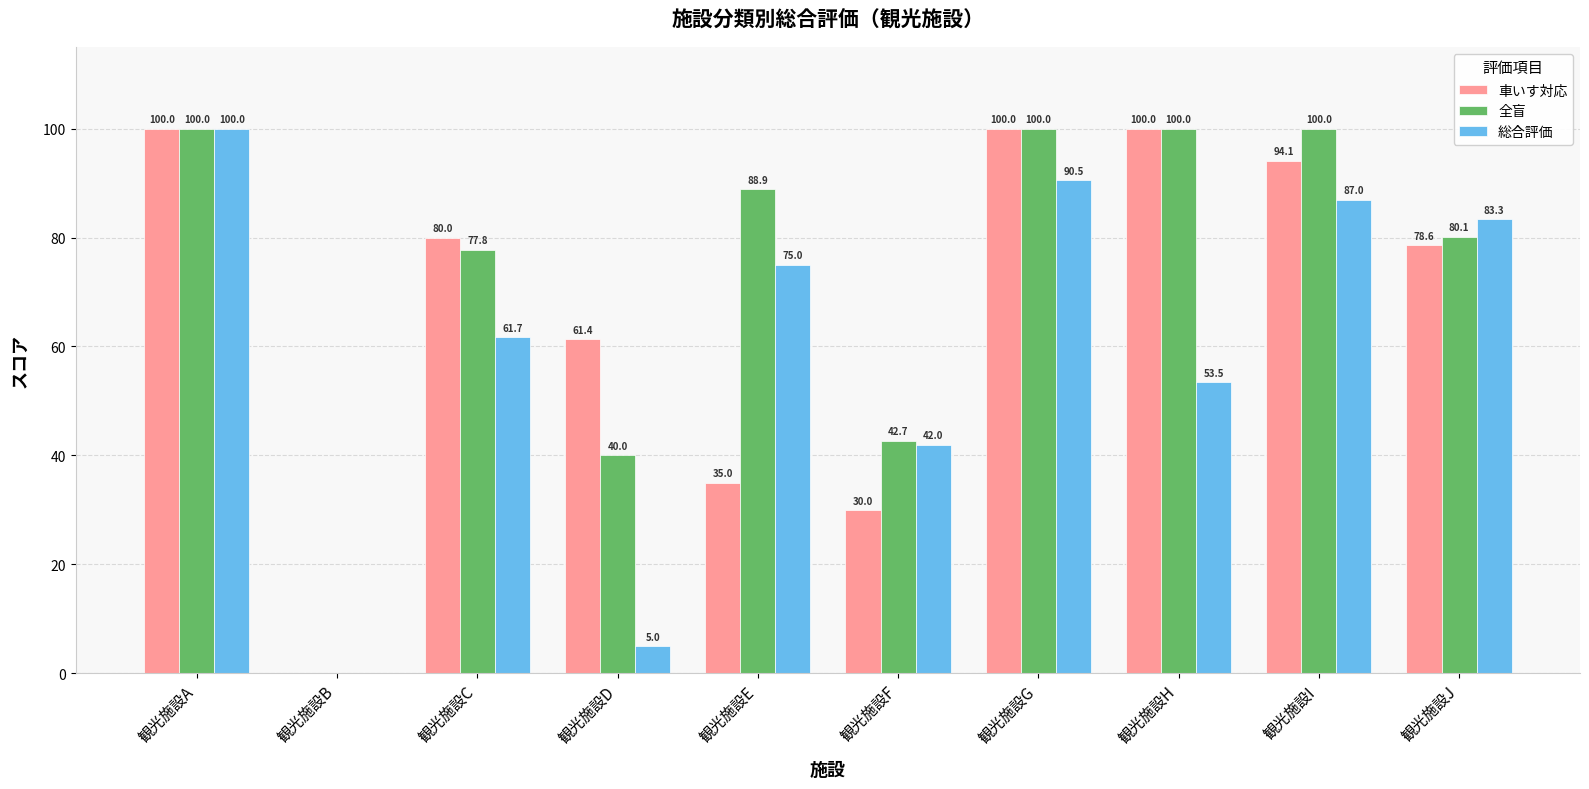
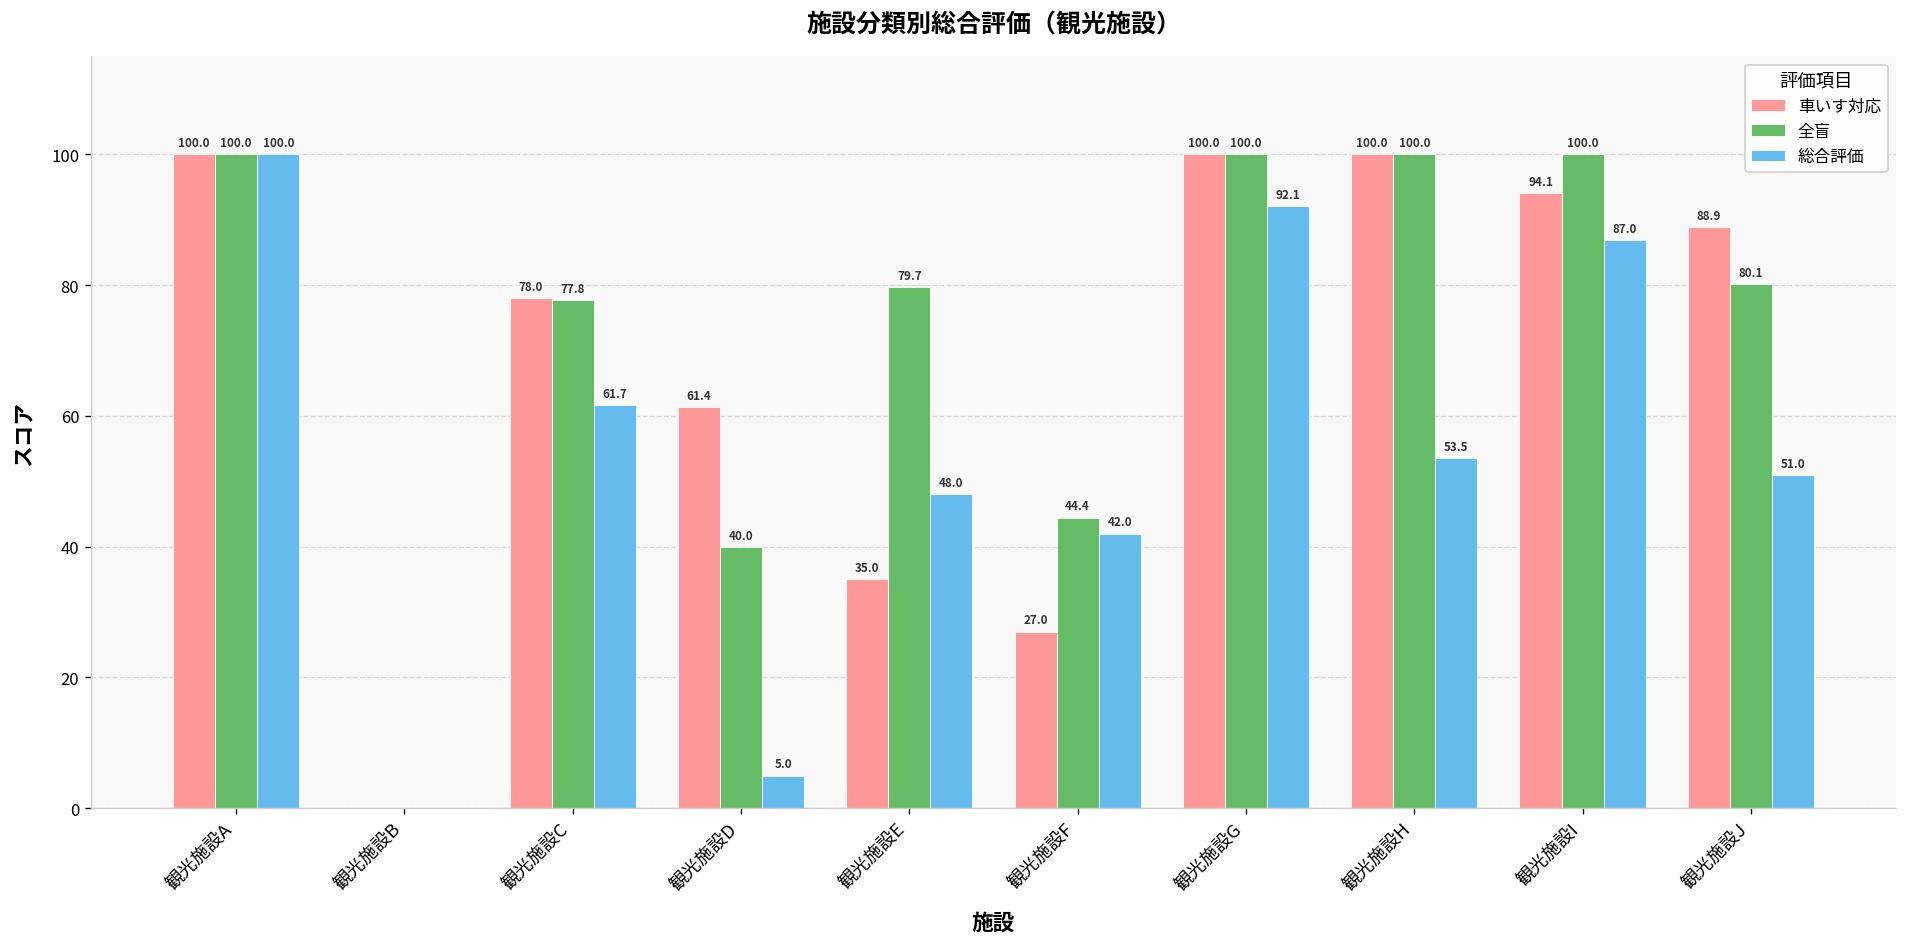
車いす対応, 観光施設C: 80.0 -> 78.0
全盲, 観光施設E: 88.9 -> 79.7
総合評価, 観光施設E: 75.0 -> 48.0
車いす対応, 観光施設F: 30.0 -> 27.0
全盲, 観光施設F: 42.7 -> 44.4
総合評価, 観光施設G: 90.5 -> 92.1
車いす対応, 観光施設J: 78.6 -> 88.9
総合評価, 観光施設J: 83.3 -> 51.0
